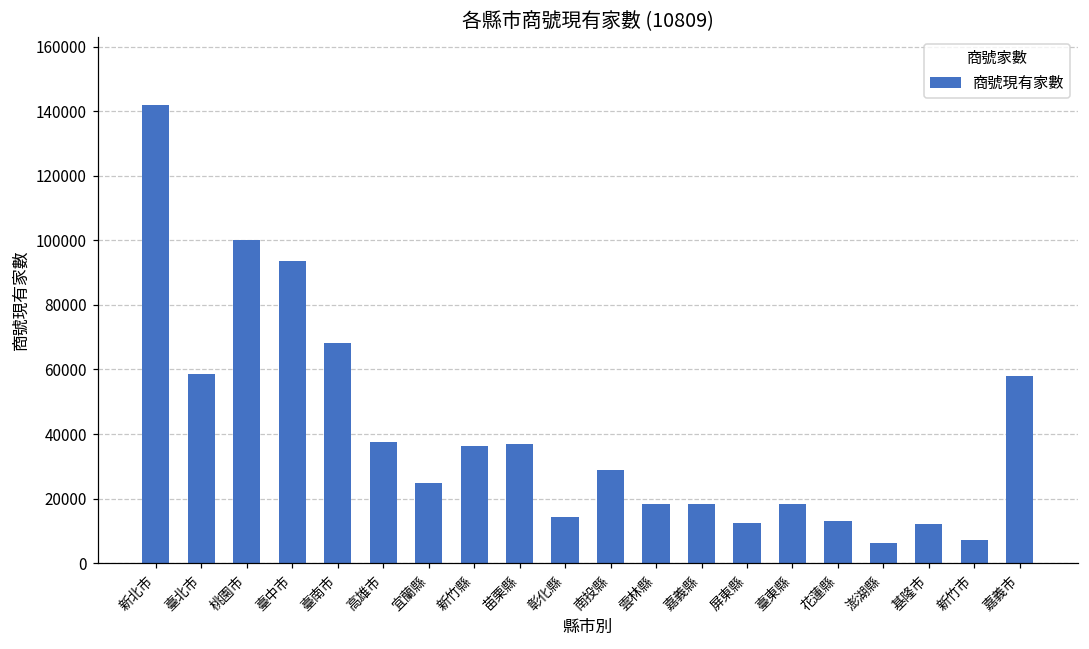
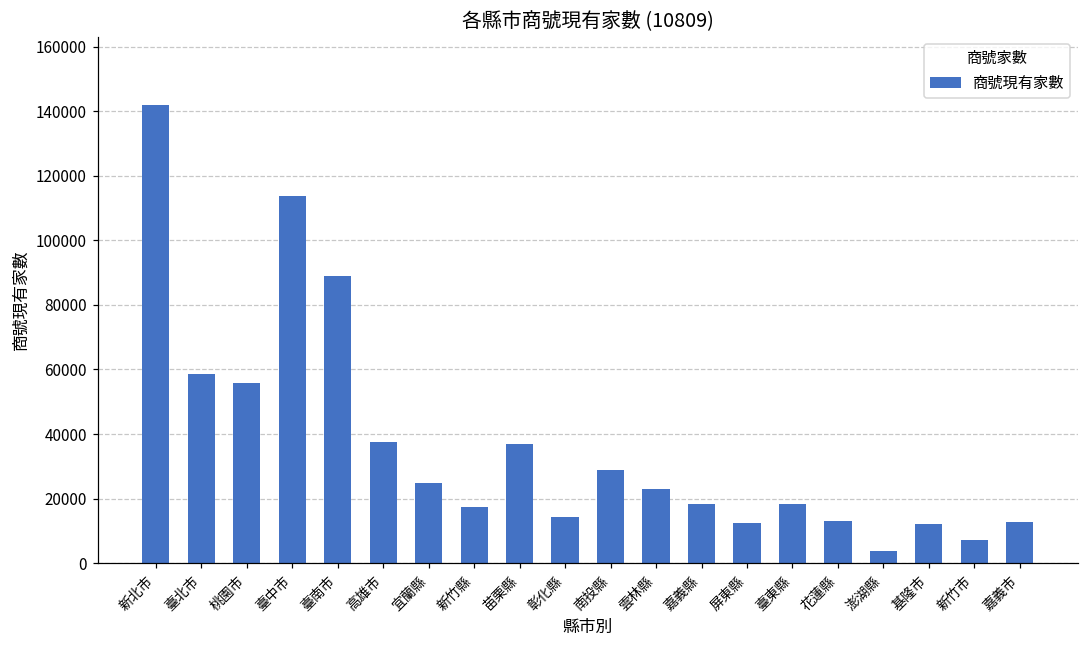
桃園市: 100000 -> 56000
臺中市: 94000 -> 114000
臺南市: 68000 -> 89000
新竹縣: 36000 -> 17000
雲林縣: 18000 -> 23000
澎湖縣: 6000 -> 4000
嘉義市: 58000 -> 13000
